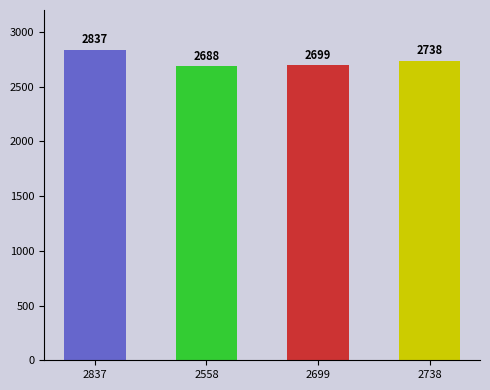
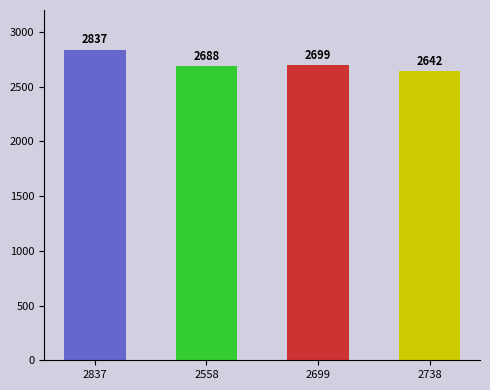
2738: 2738 -> 2642
